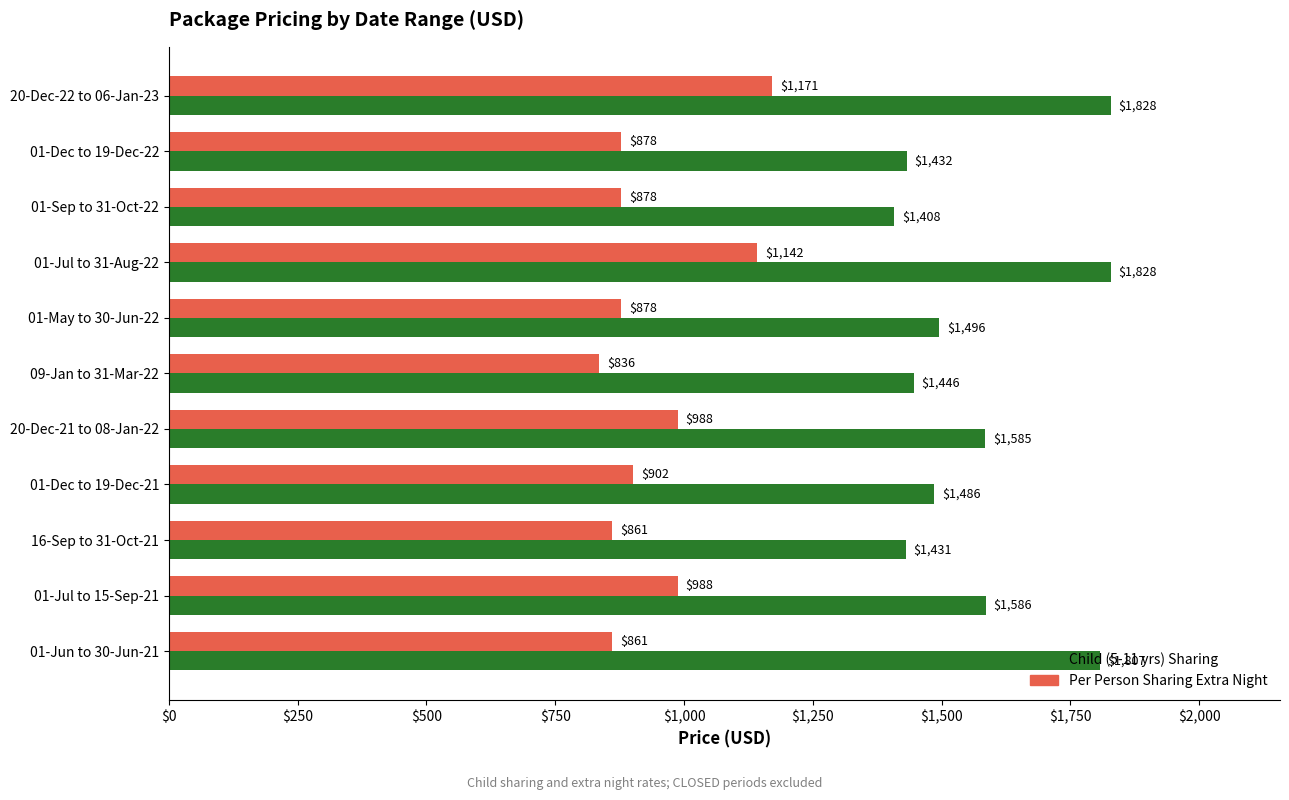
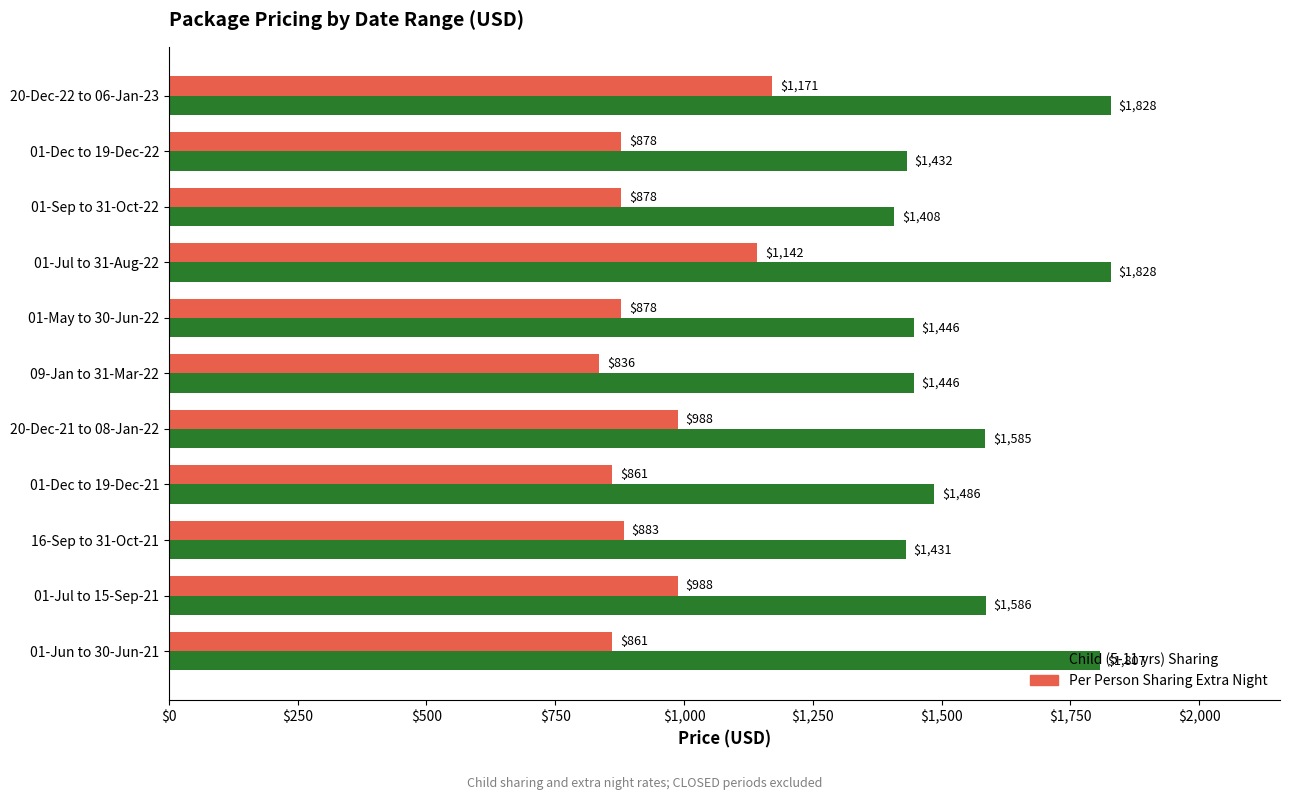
Child (5-11 yrs) Sharing, 01-May to 30-Jun-22: $1,496 -> $1,446
Per Person Sharing Extra Night, 01-Dec to 19-Dec-21: $902 -> $861
Per Person Sharing Extra Night, 16-Sep to 31-Oct-21: $861 -> $883
